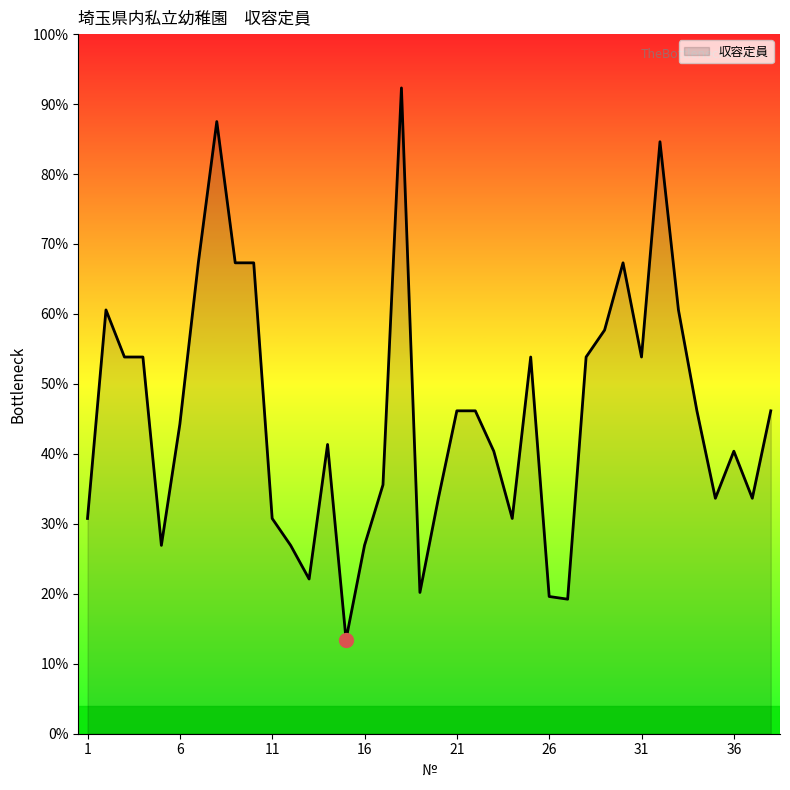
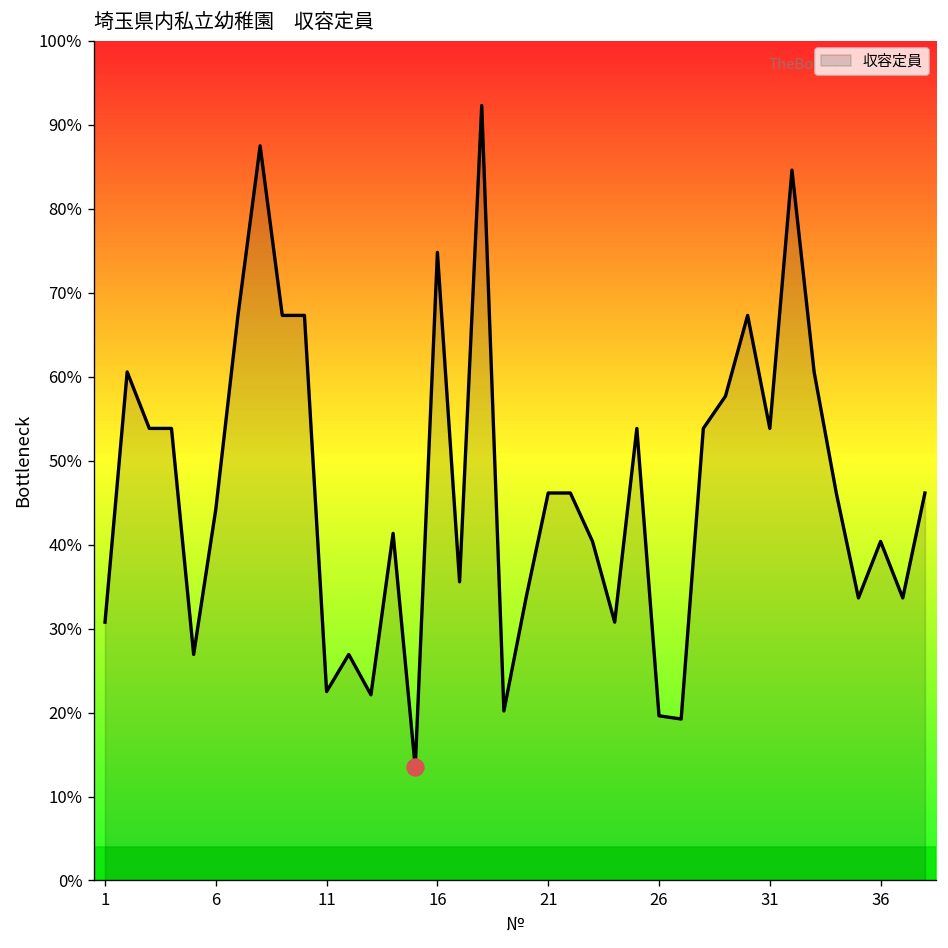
収容定員, 11: 31% -> 23%
収容定員, 16: 27% -> 75%
